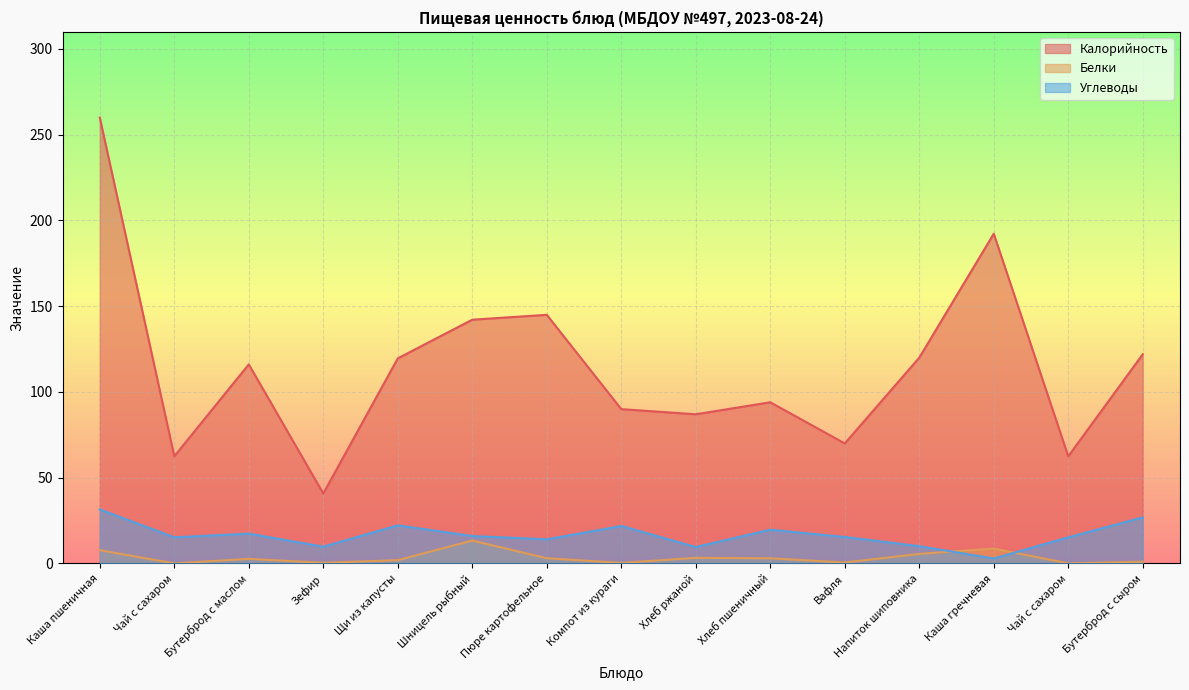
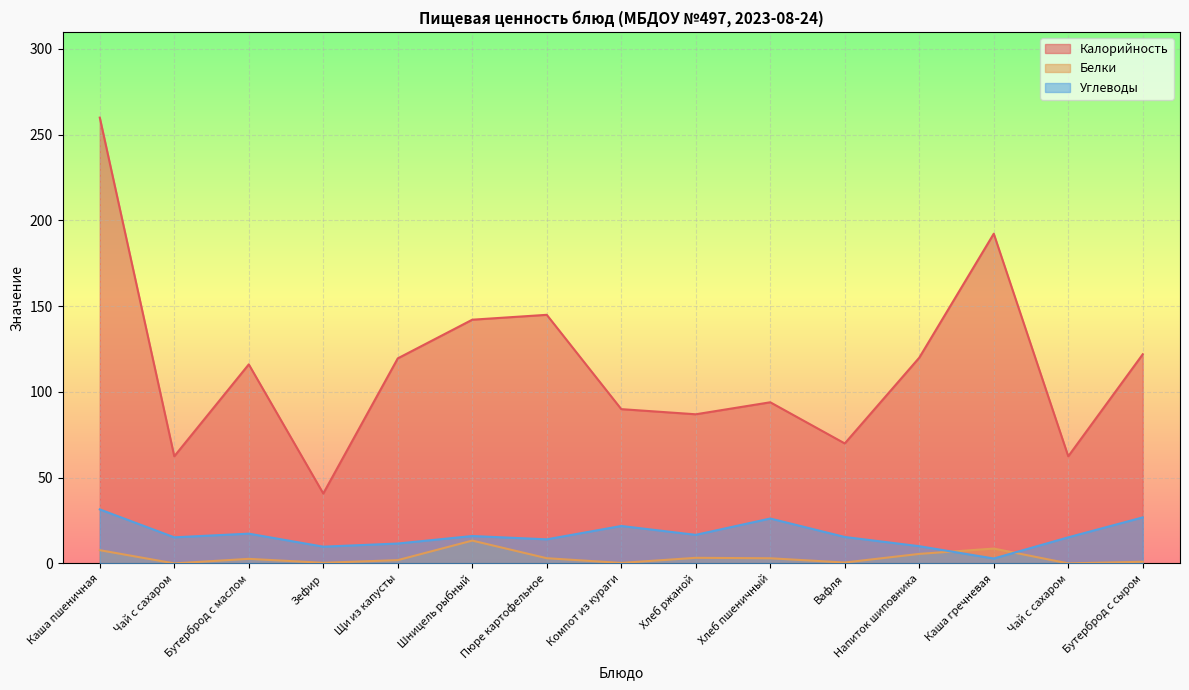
Углеводы, Щи из капусты: 22 -> 12
Углеводы, Хлеб ржаной: 10 -> 17
Углеводы, Хлеб пшеничный: 20 -> 26
